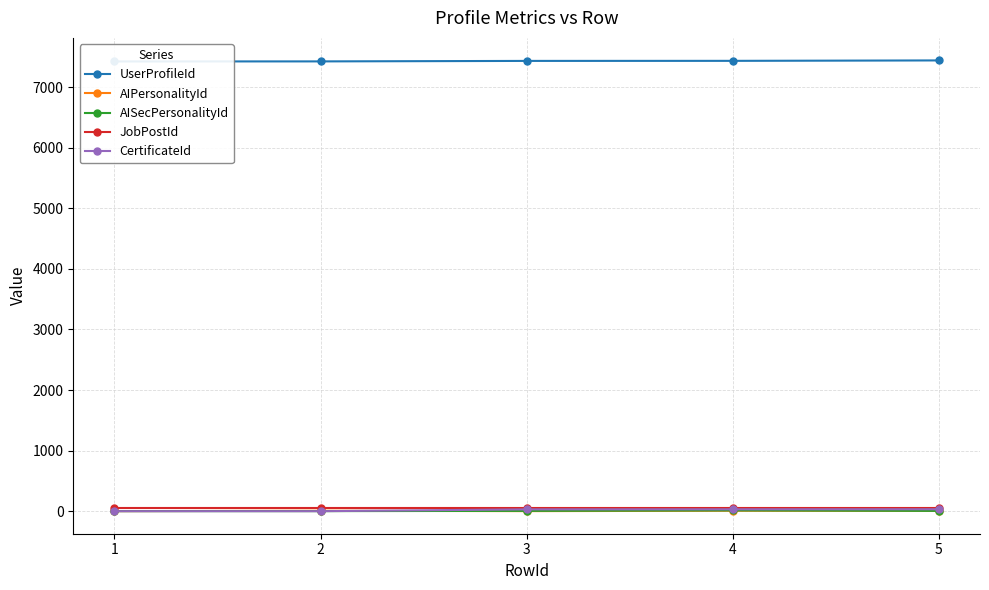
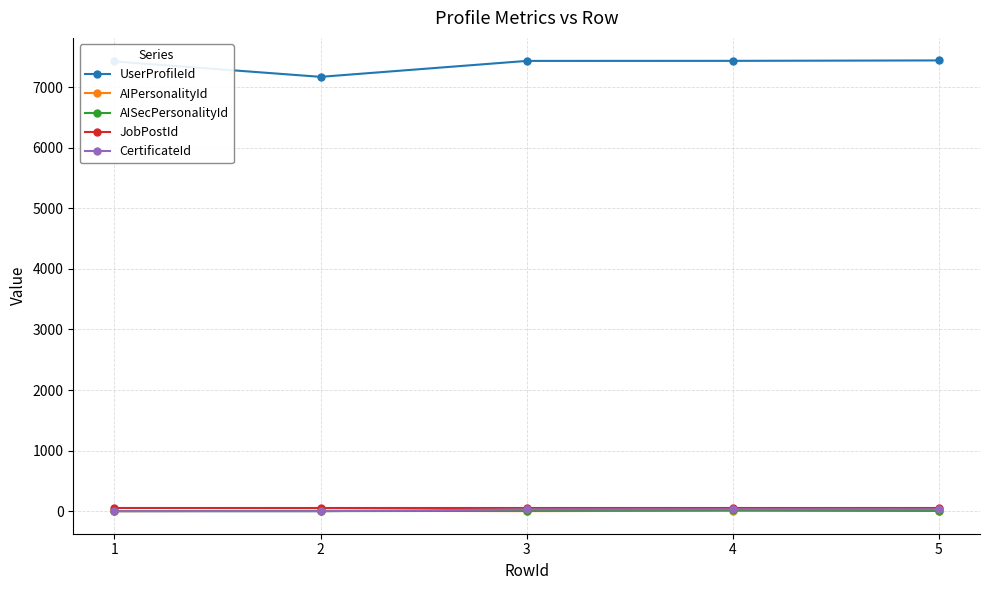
UserProfileId, 2: 7400 -> 7200
